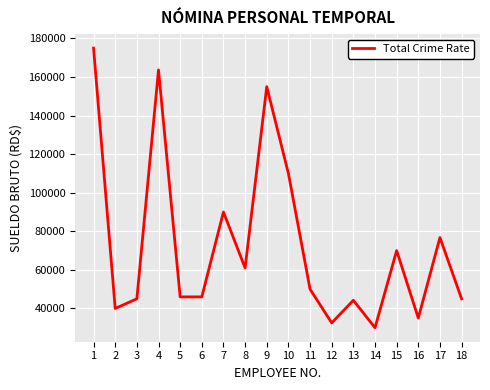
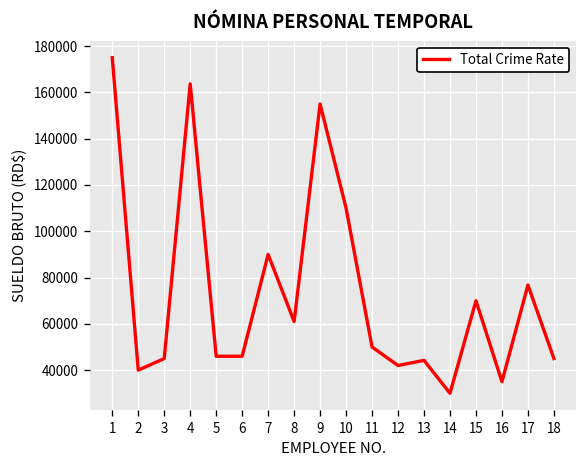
12: 33000 -> 42000
